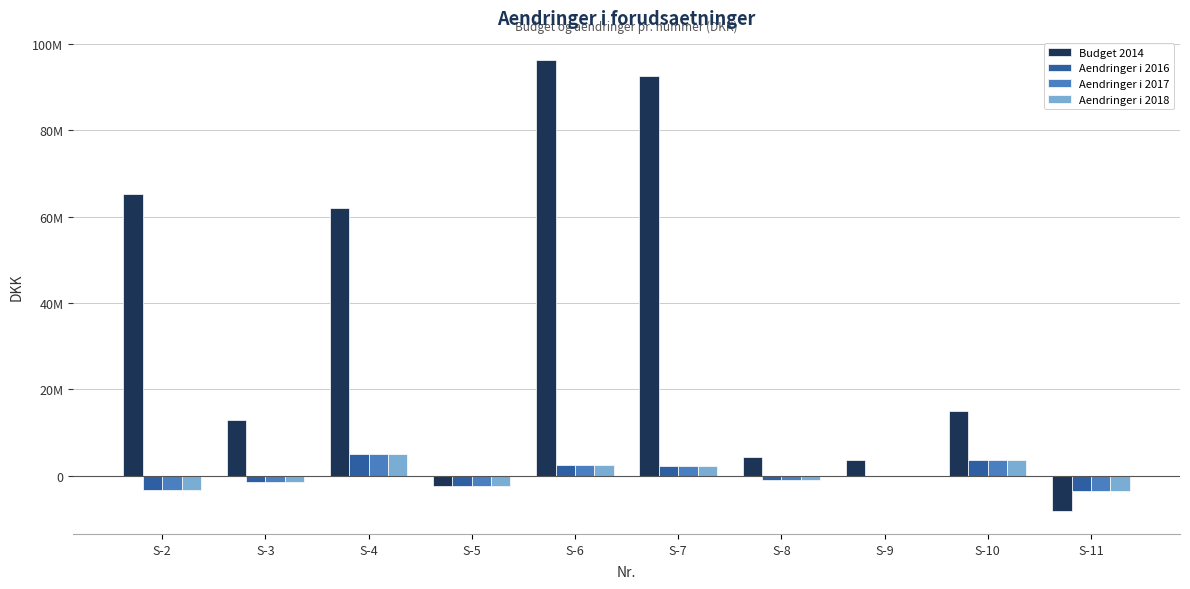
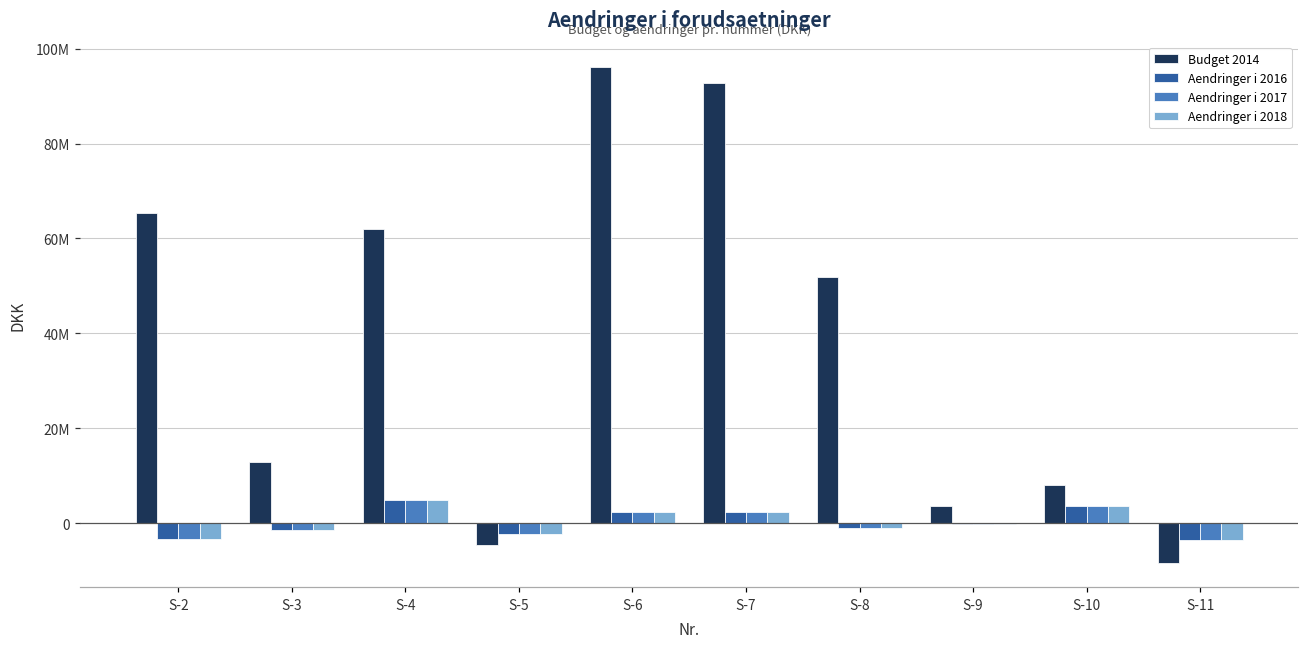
Budget 2014, S-5: -2000000 -> -5000000
Budget 2014, S-8: 4000000 -> 52000000
Budget 2014, S-10: 15000000 -> 8000000
